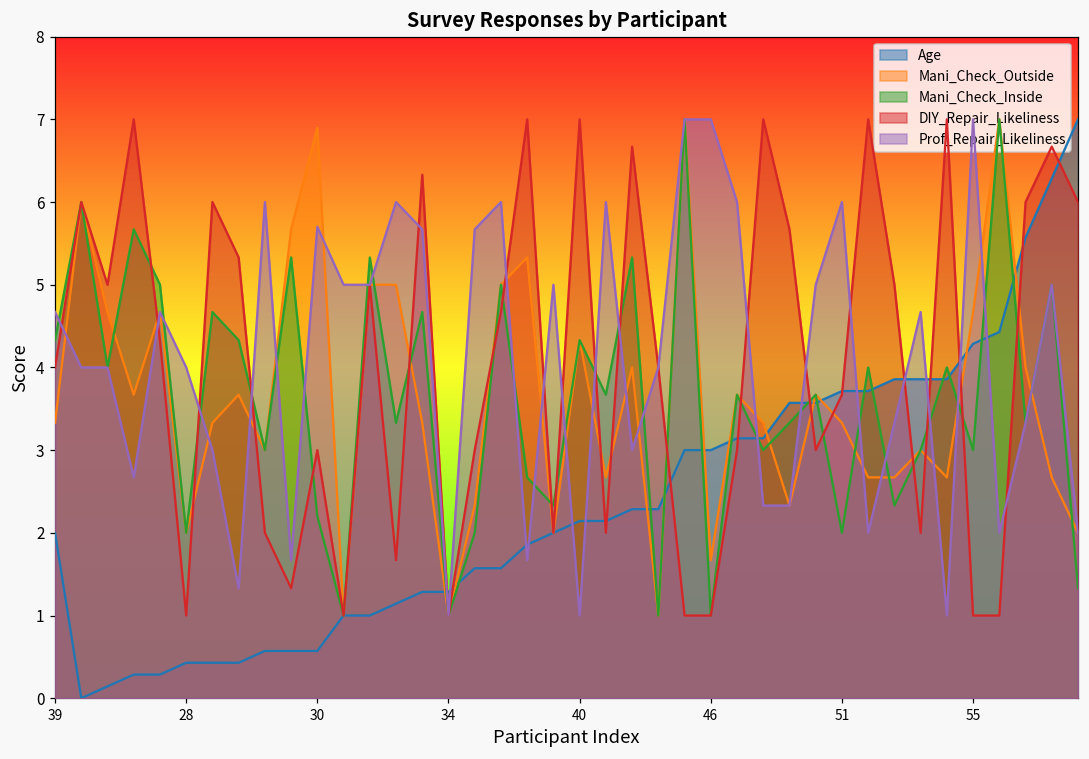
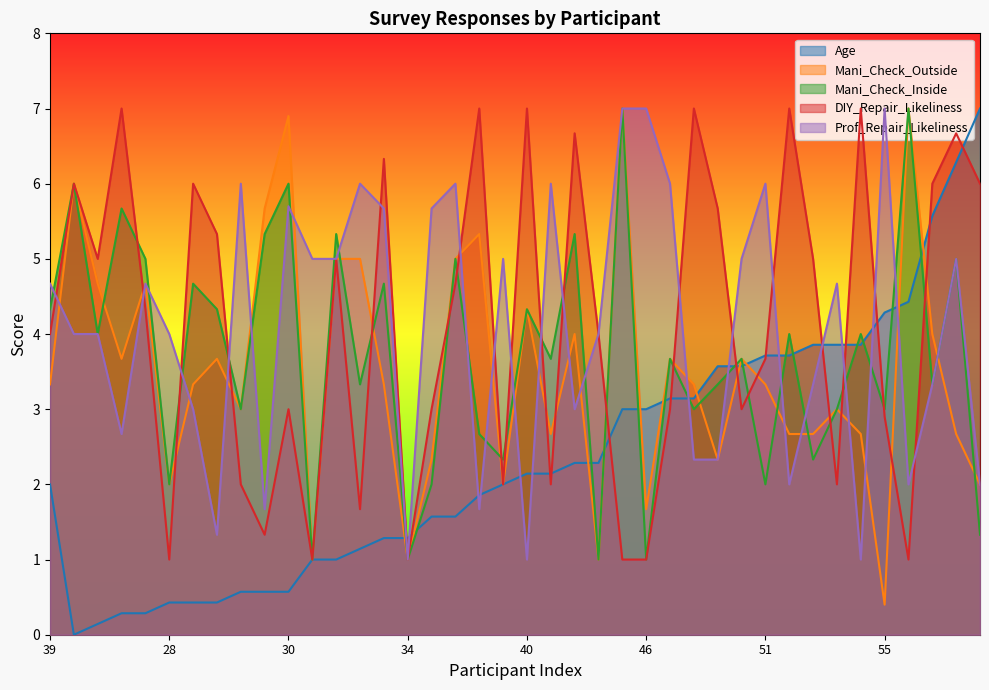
Mani_Check_Inside, 30: 2.2 -> 6.0
Mani_Check_Outside, 55: 4.7 -> 0.4
DIY_Repair_Likeliness, 55: 1.0 -> 2.9
